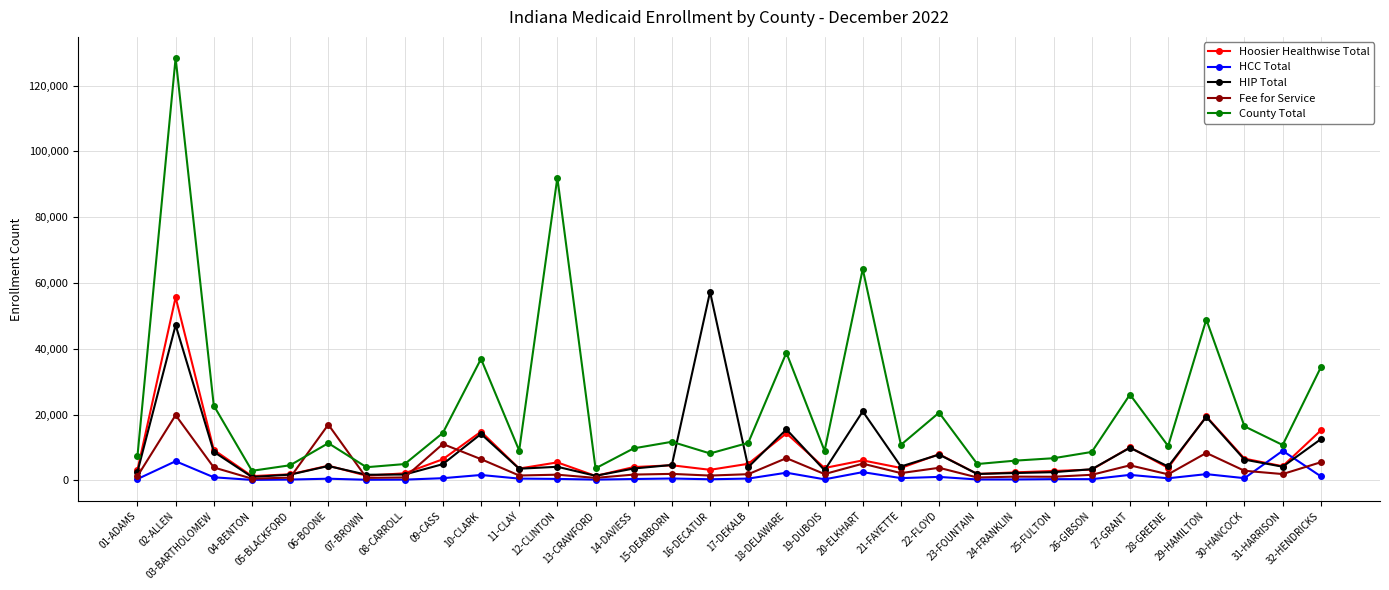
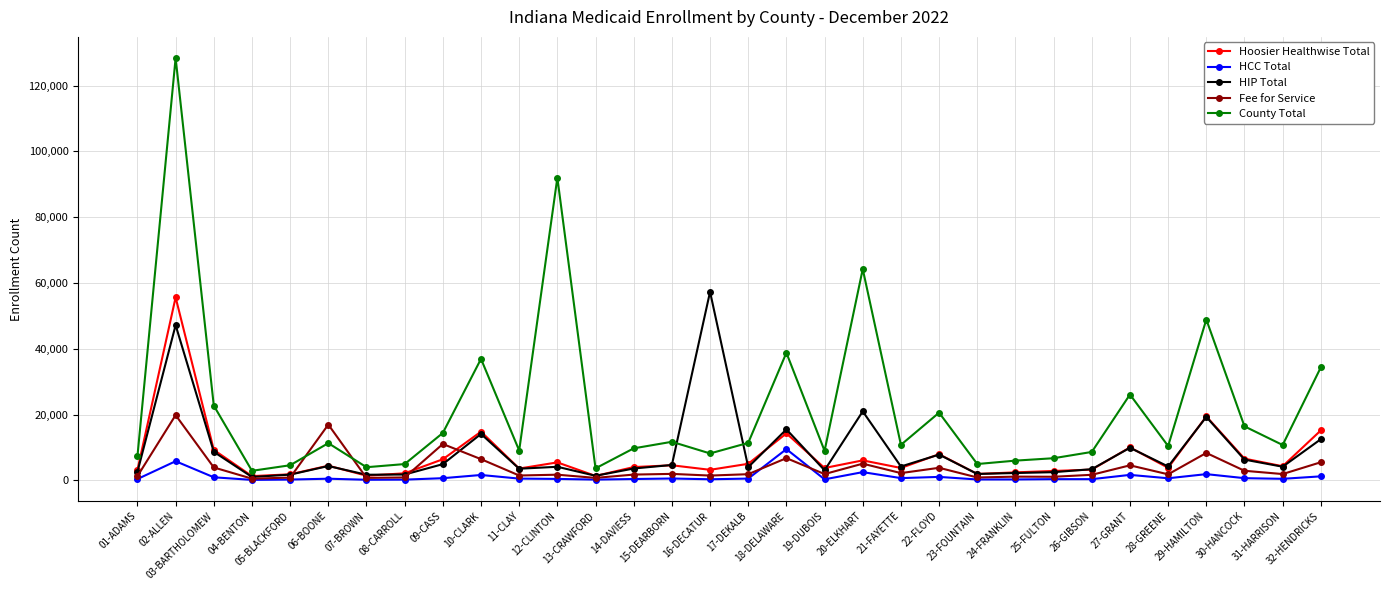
HCC Total, 18-DELAWARE: 2,000 -> 9,000
HCC Total, 31-HARRISON: 9,000 -> 0
